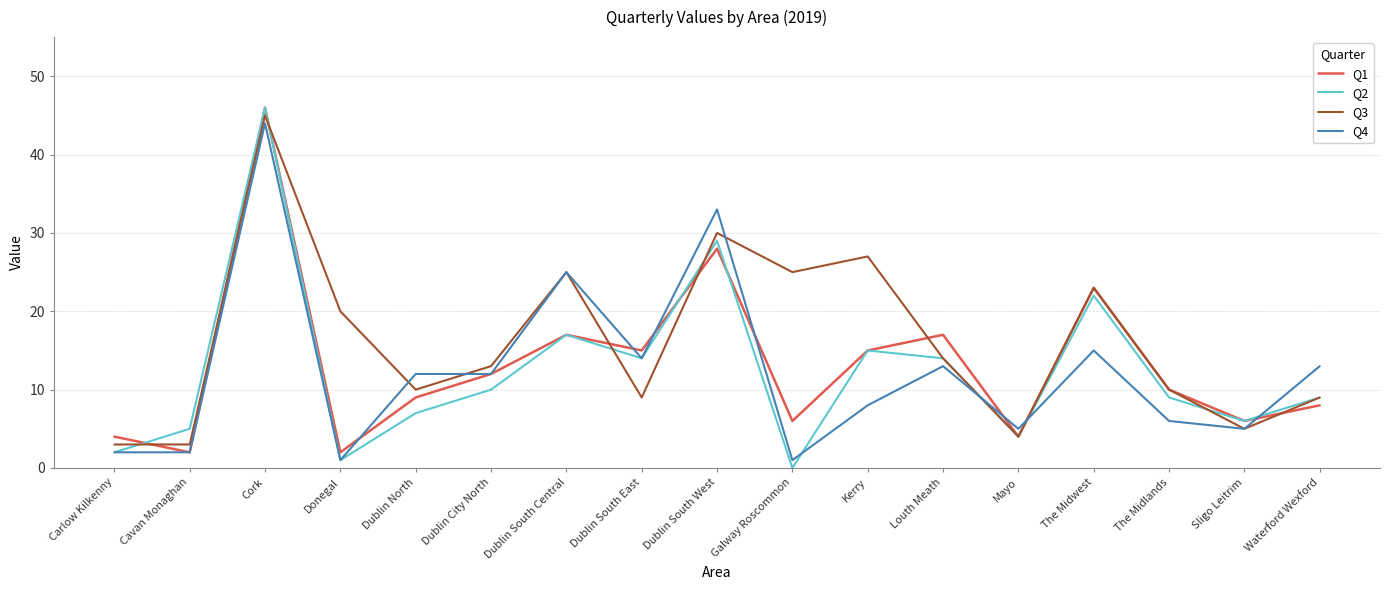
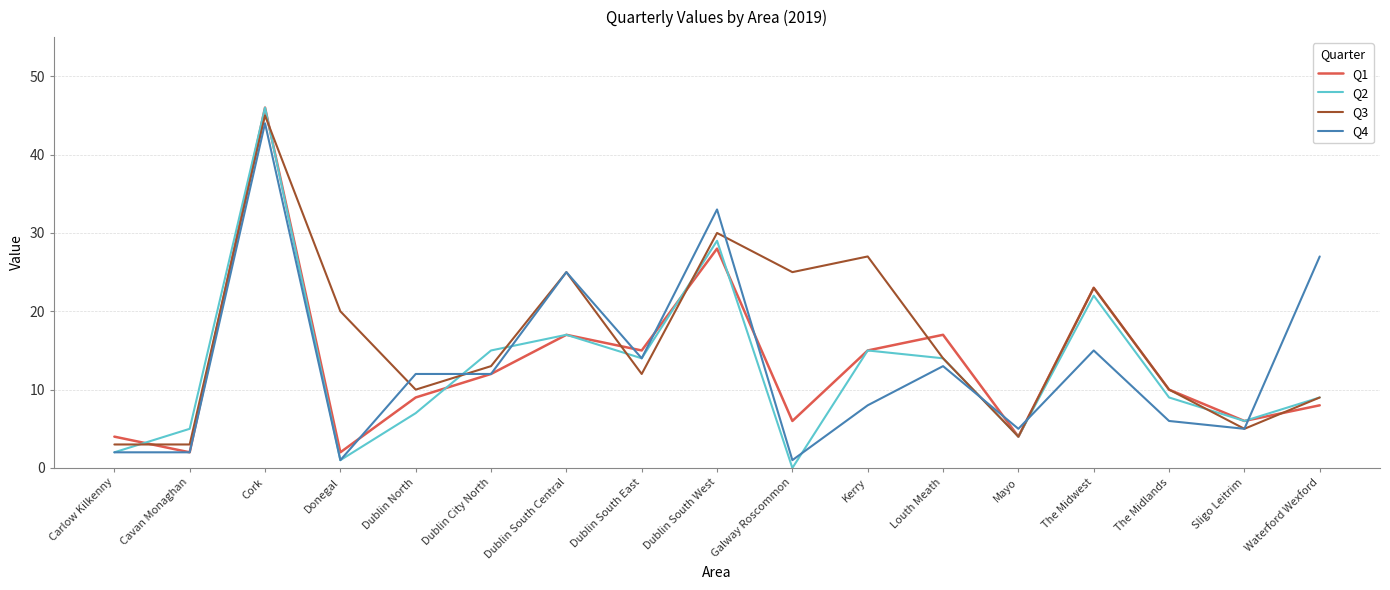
Q2, Dublin City North: 10 -> 15
Q3, Dublin South East: 9 -> 12
Q4, Waterford Wexford: 13 -> 27
